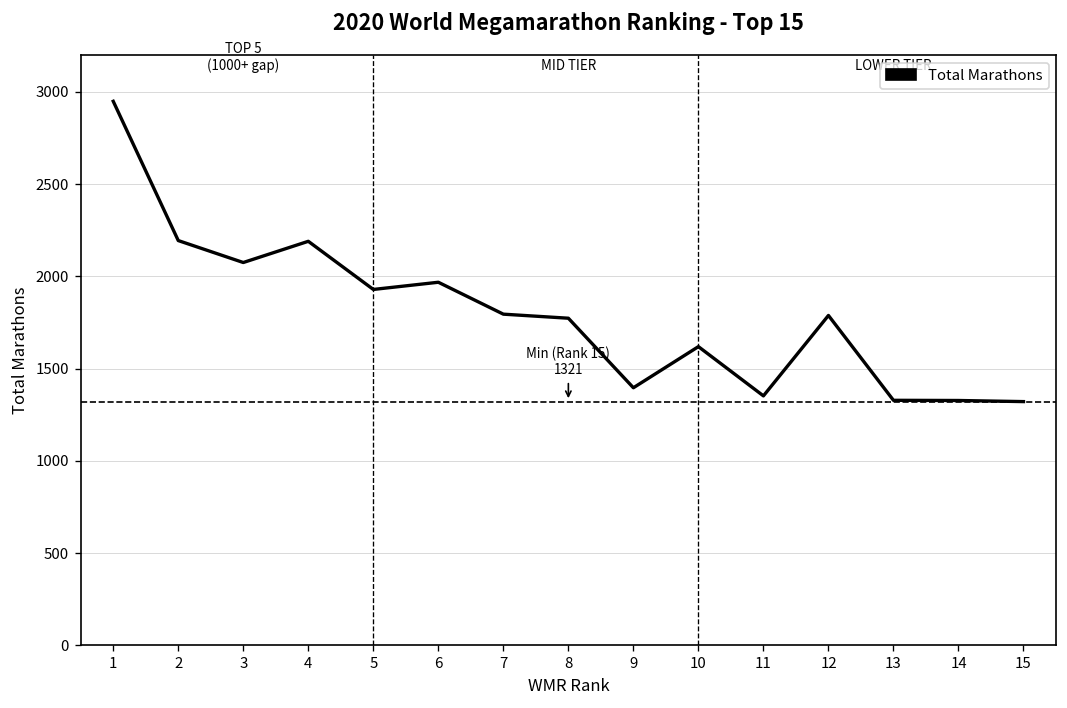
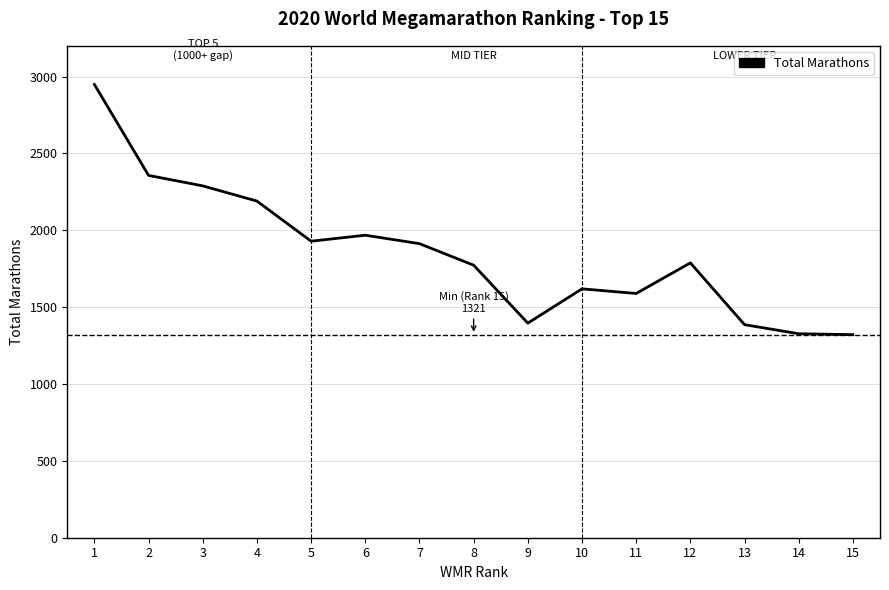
2: 2190 -> 2360
3: 2080 -> 2290
7: 1800 -> 1910
11: 1350 -> 1590
13: 1330 -> 1390
